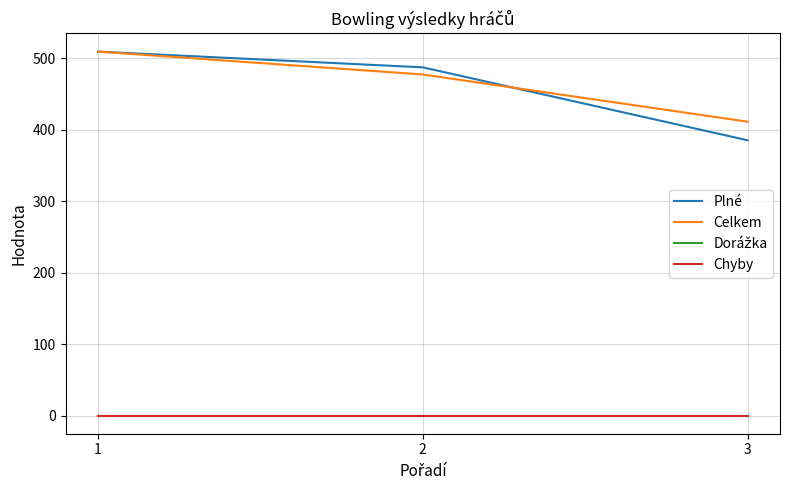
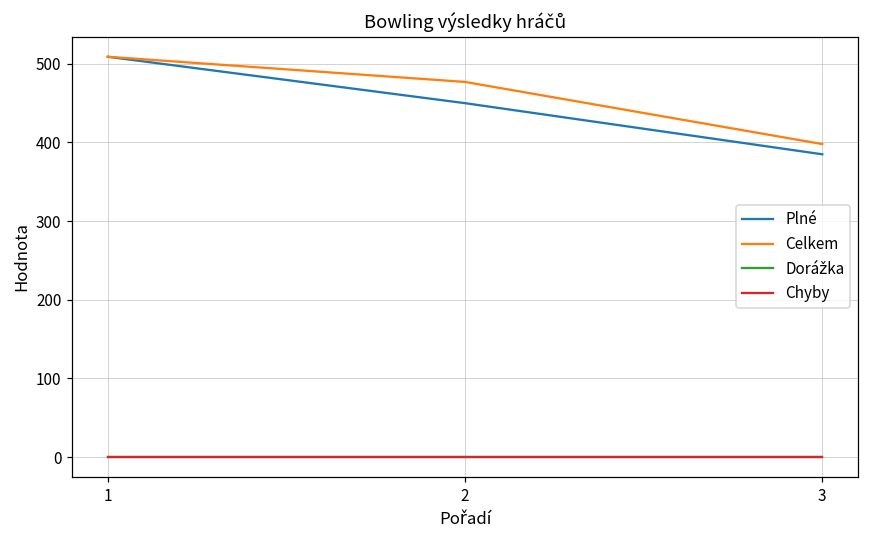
Plné, 2: 490 -> 450
Celkem, 3: 410 -> 400
